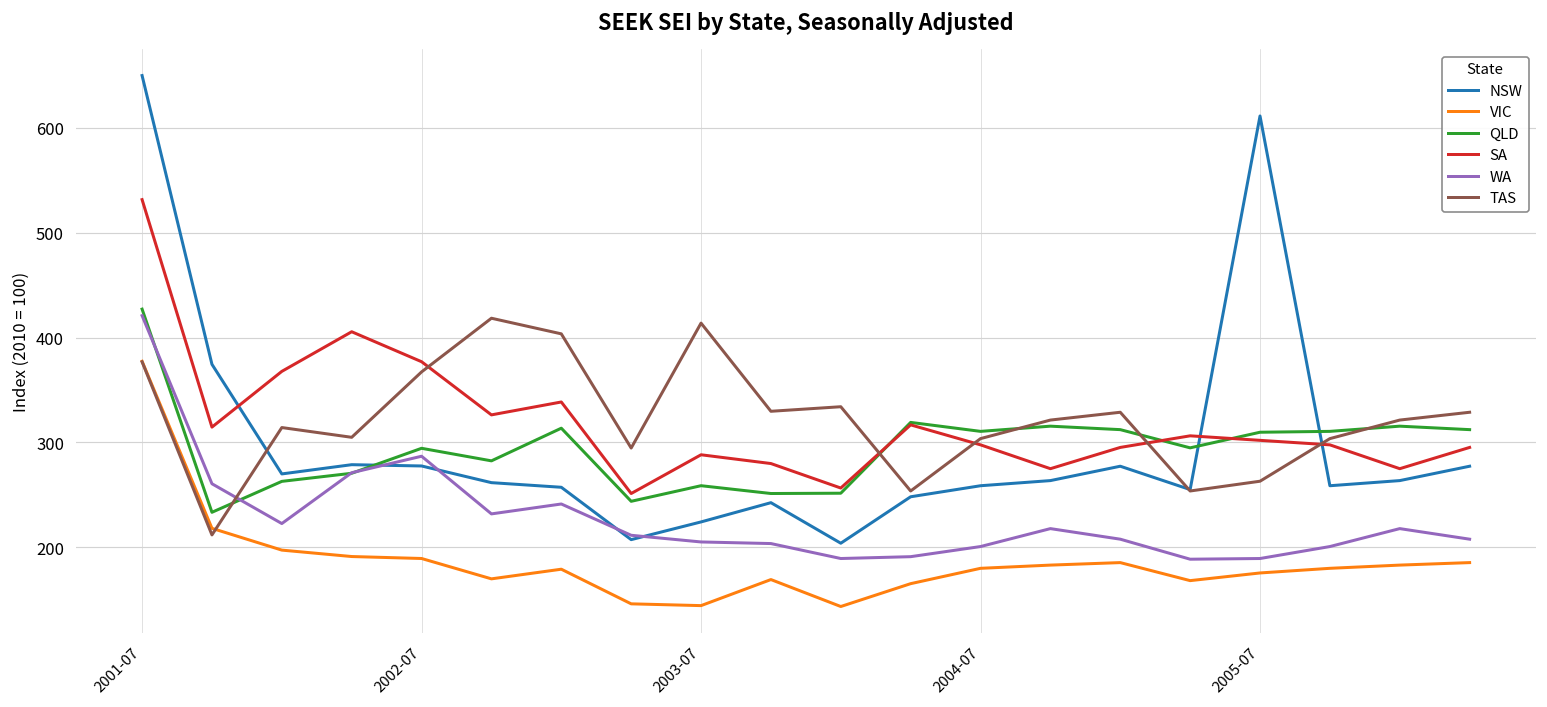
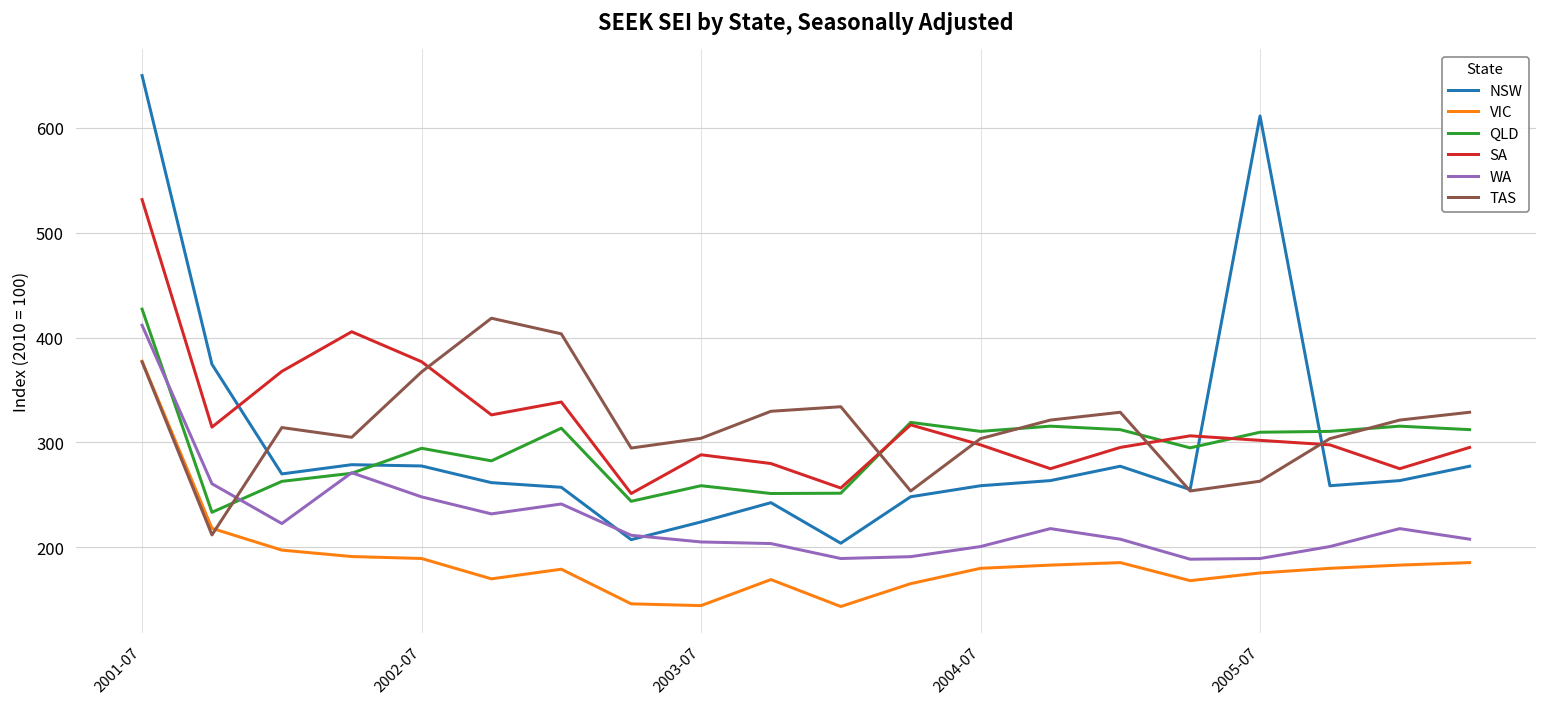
WA, 2001-07: 420 -> 410
WA, 2002-07: 290 -> 250
TAS, 2003-07: 410 -> 300
